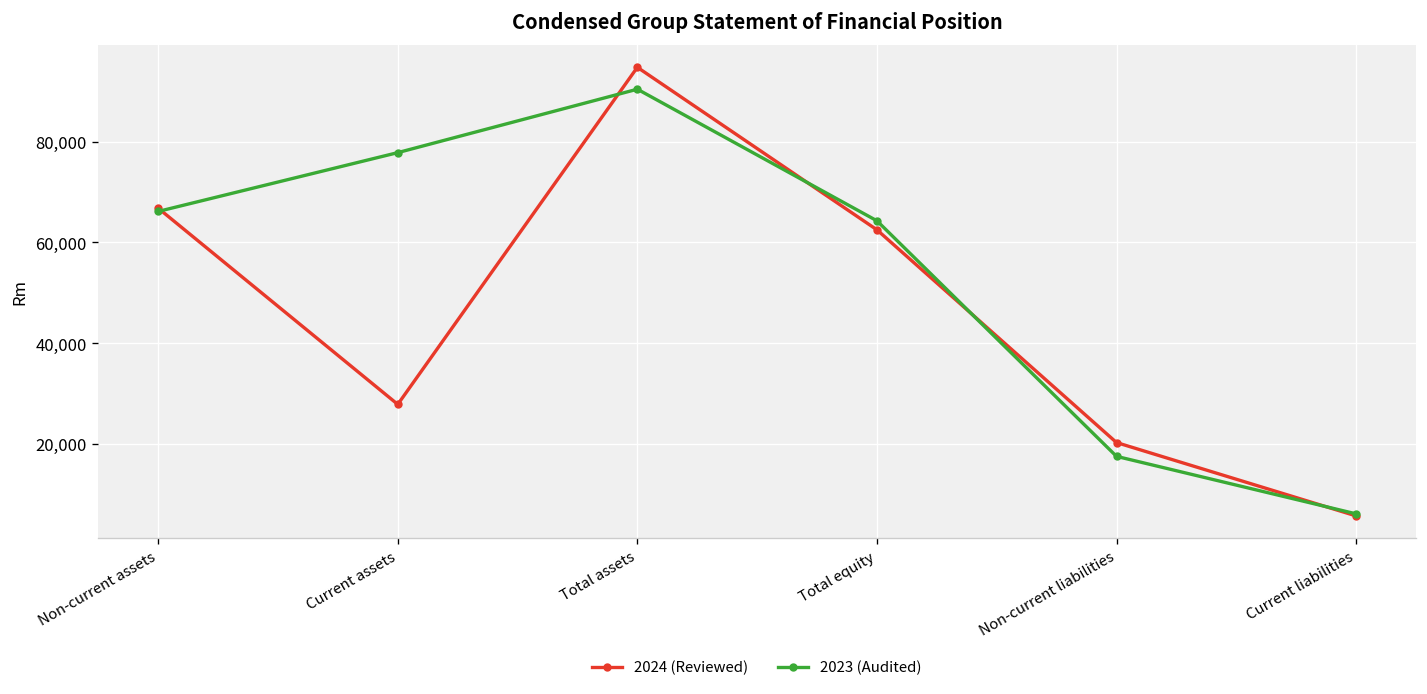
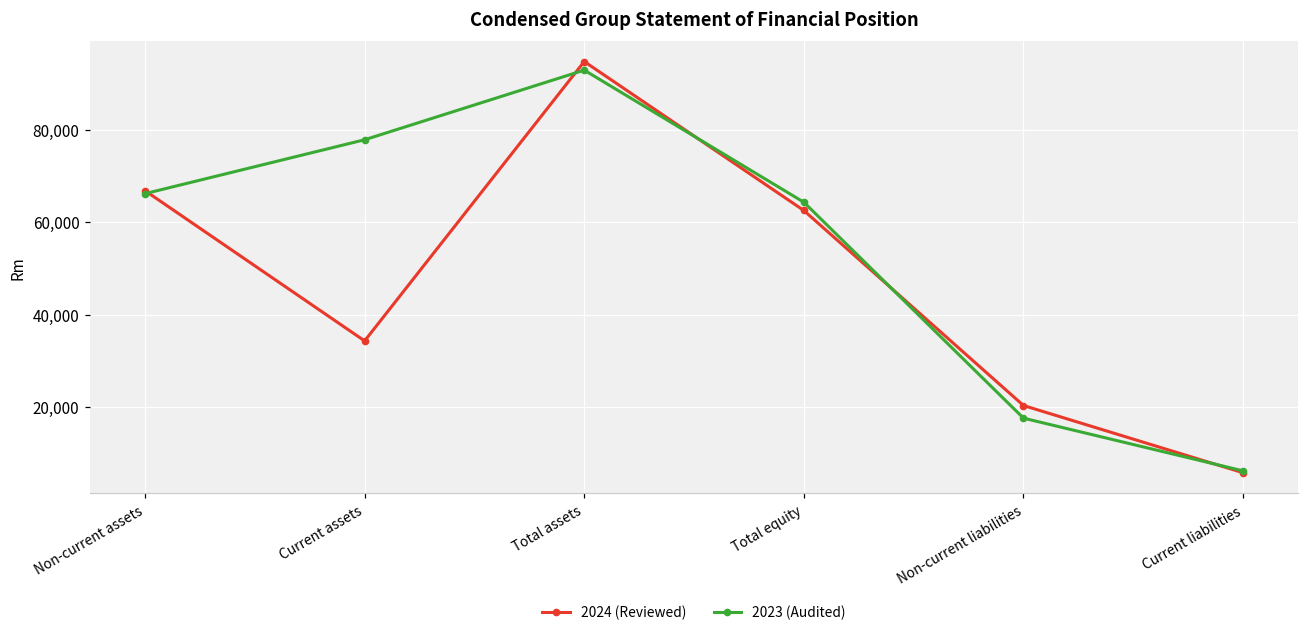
2024 (Reviewed), Current assets: 28,000 -> 34,000
2023 (Audited), Total assets: 90,000 -> 93,000
